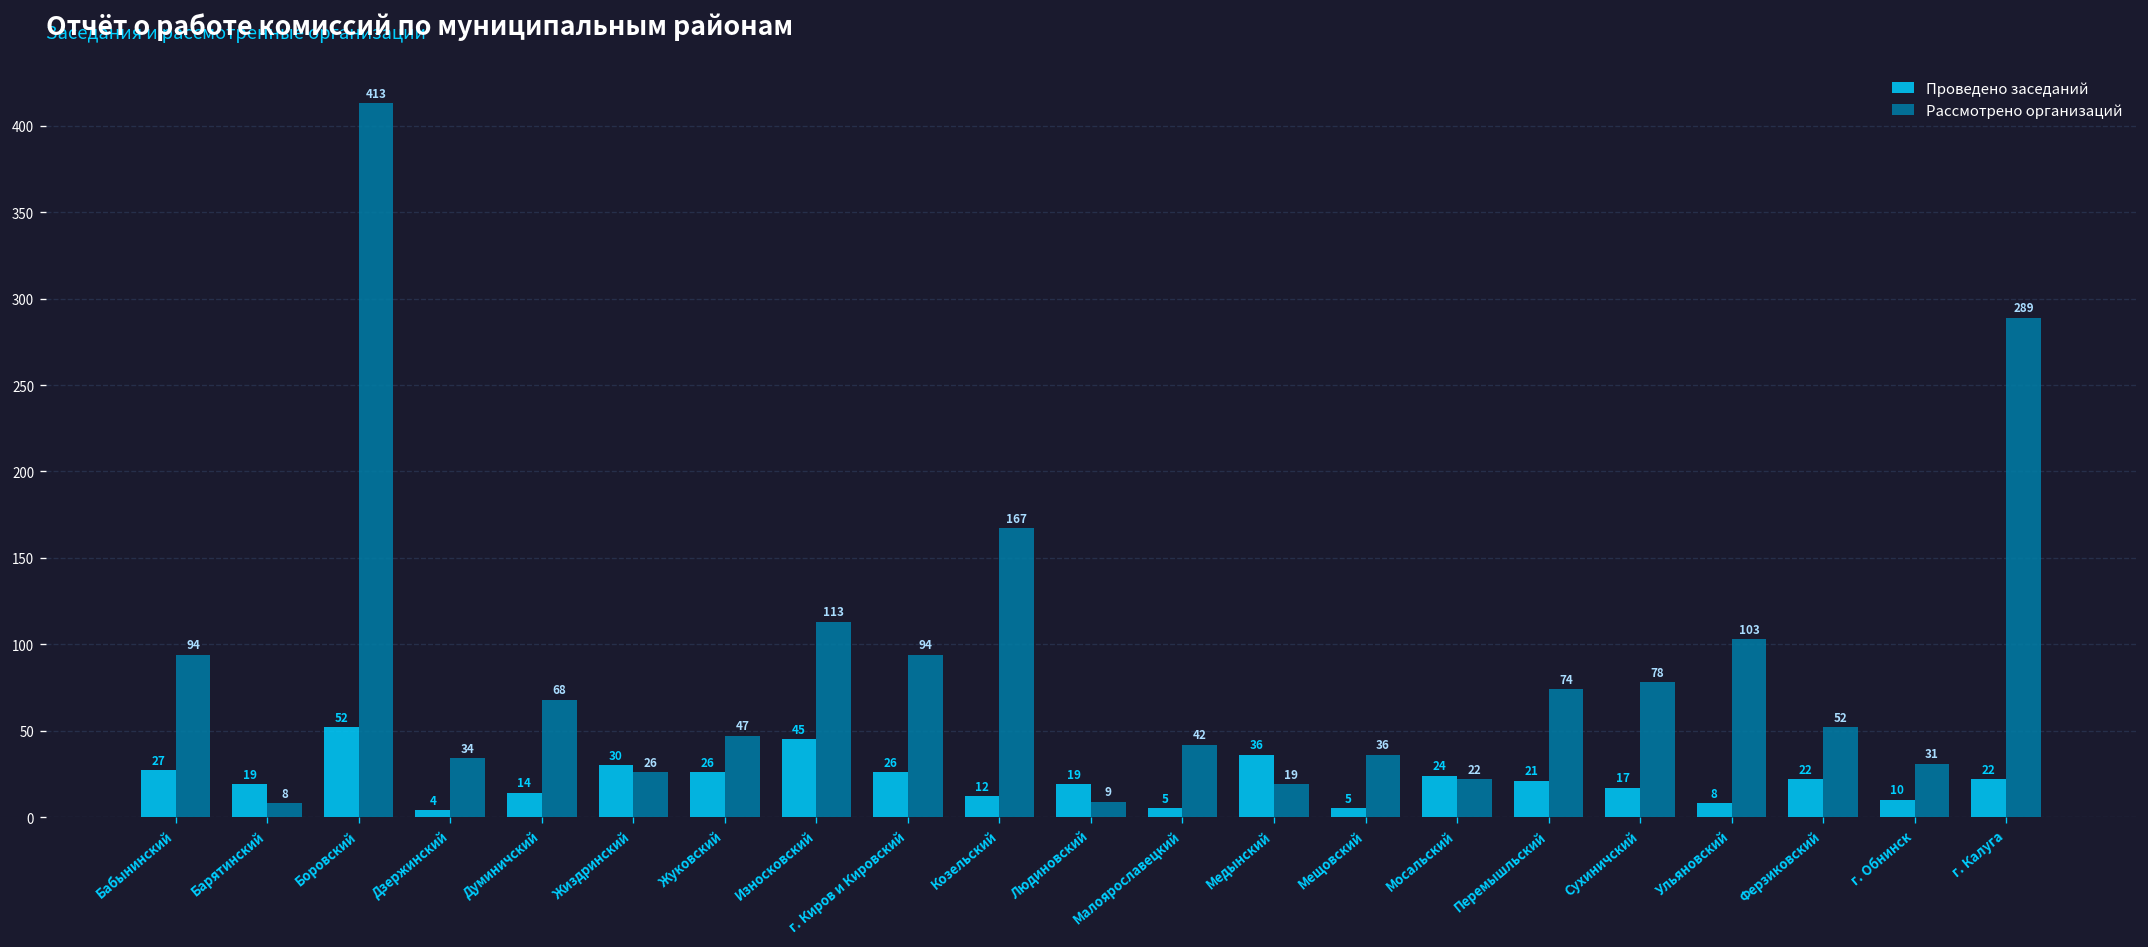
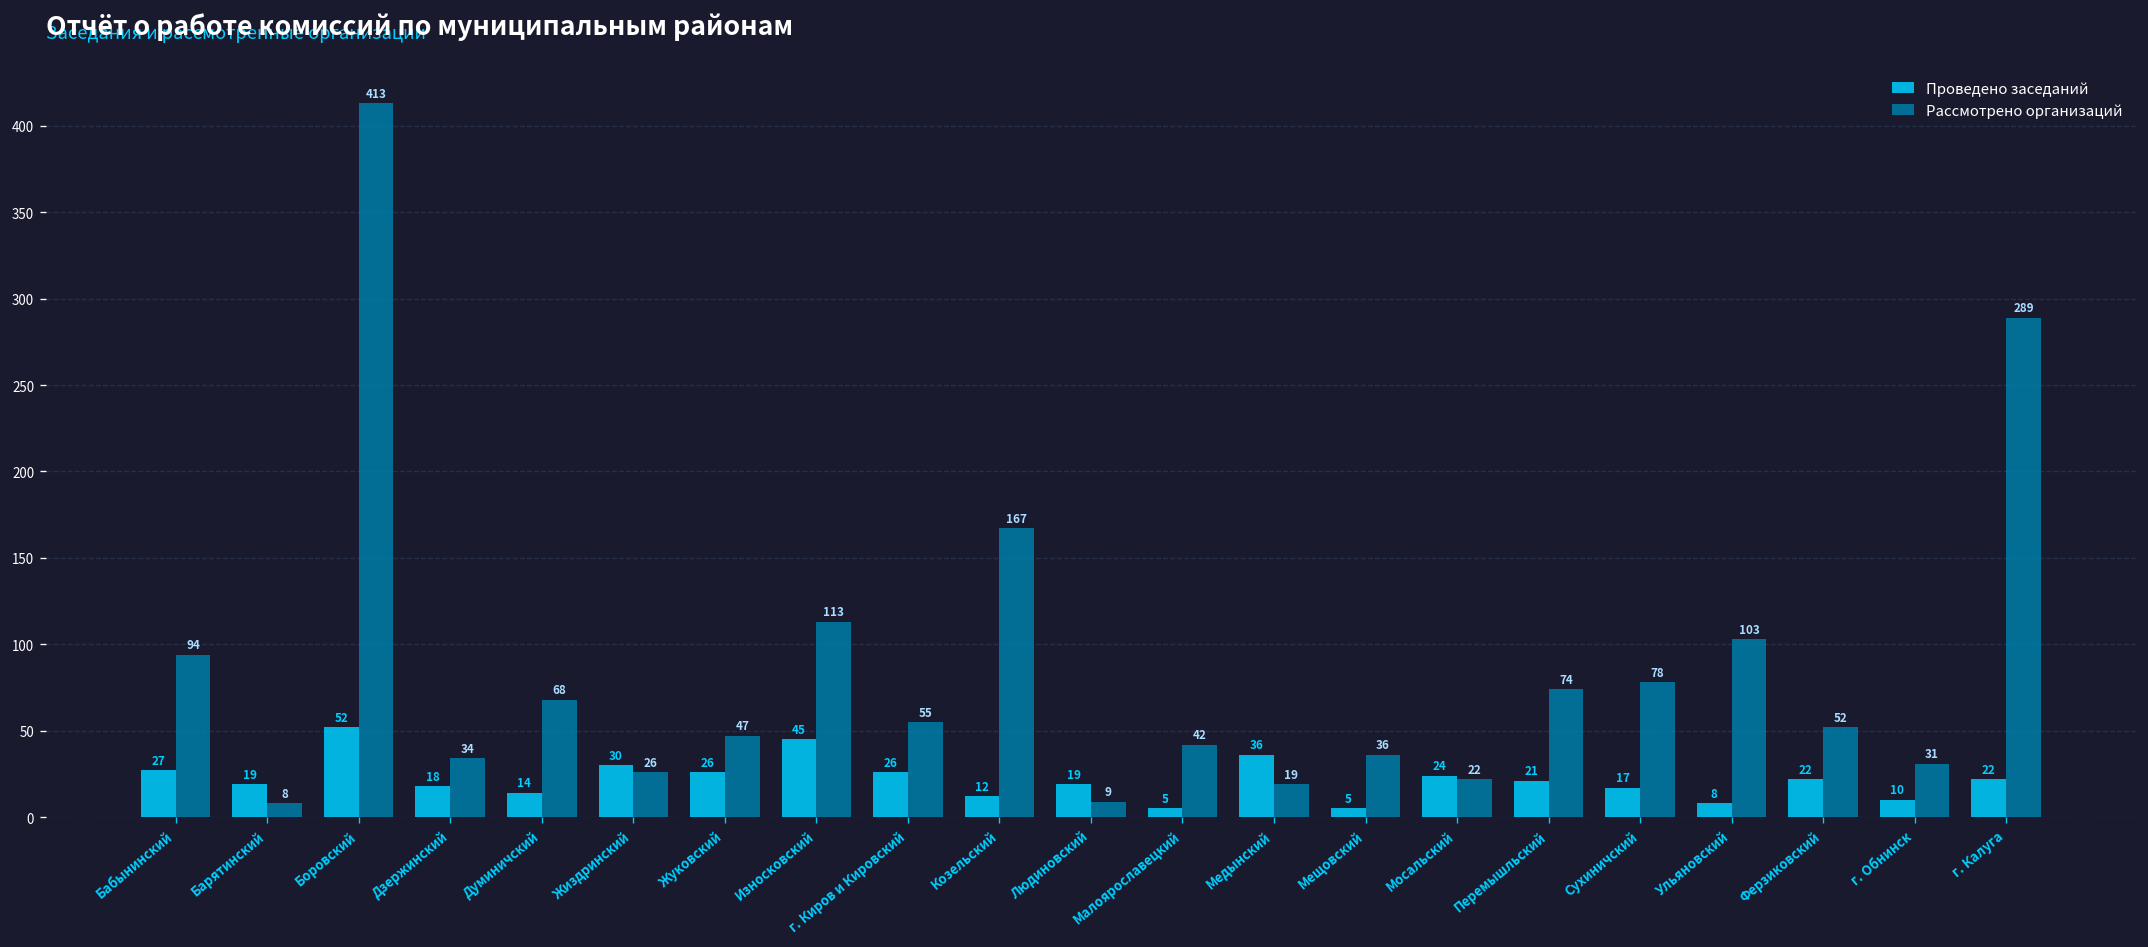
Проведено заседаний, Дзержинский: 4 -> 18
Рассмотрено организаций, г. Киров и Кировский: 94 -> 55
